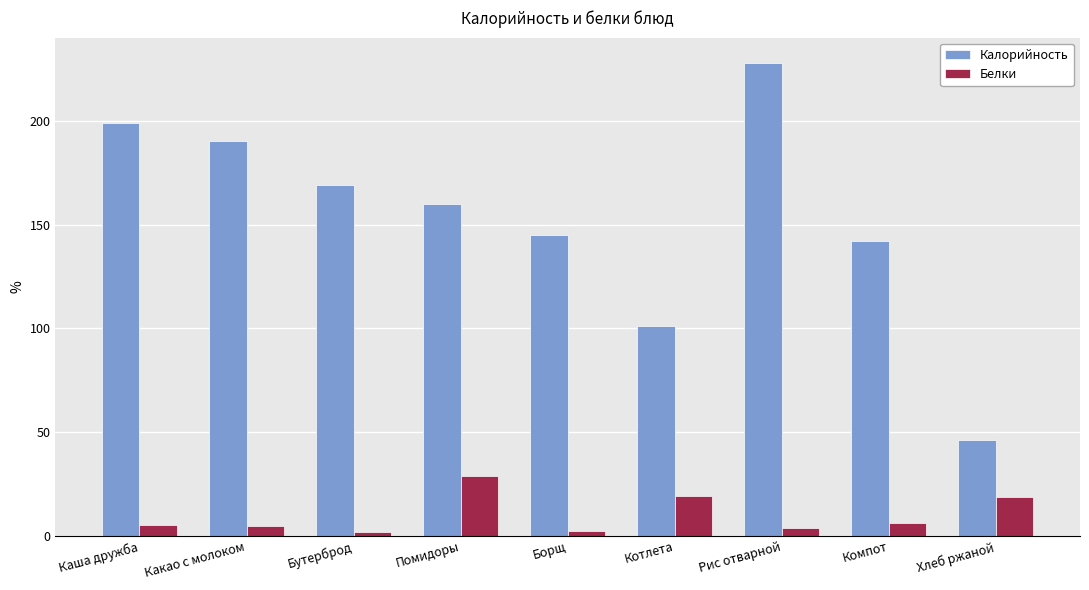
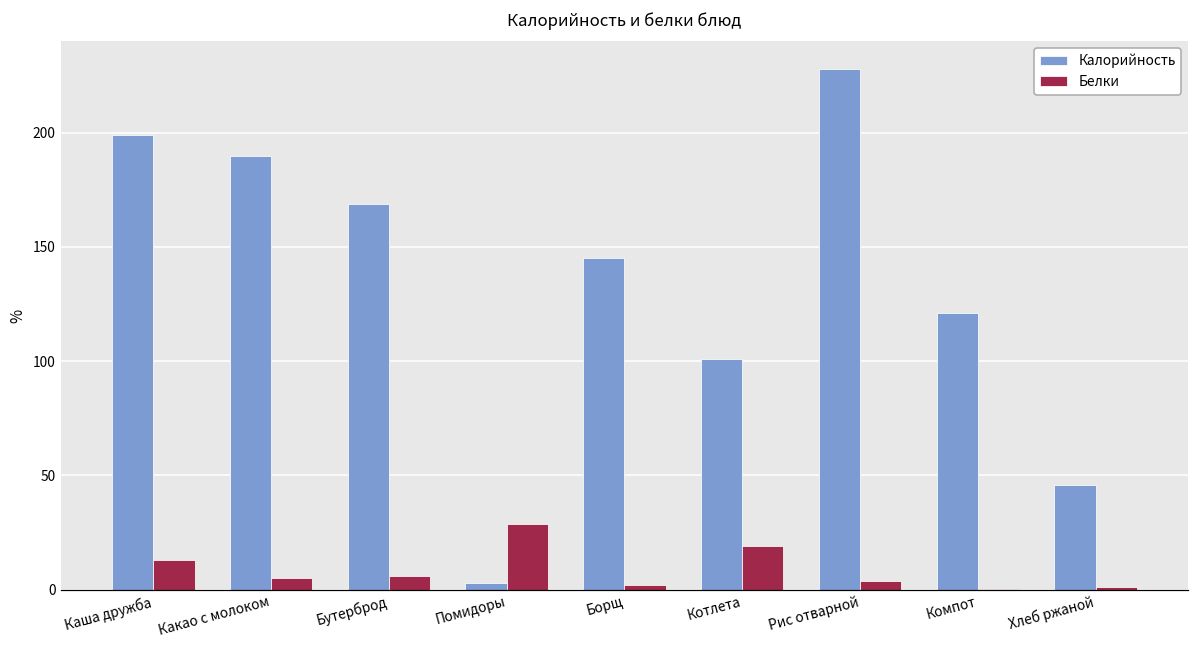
Белки, Каша дружба: 5 -> 13
Белки, Бутерброд: 2 -> 6
Калорийность, Помидоры: 160 -> 3
Калорийность, Компот: 142 -> 121
Белки, Компот: 6 -> 0
Белки, Хлеб ржаной: 19 -> 1
